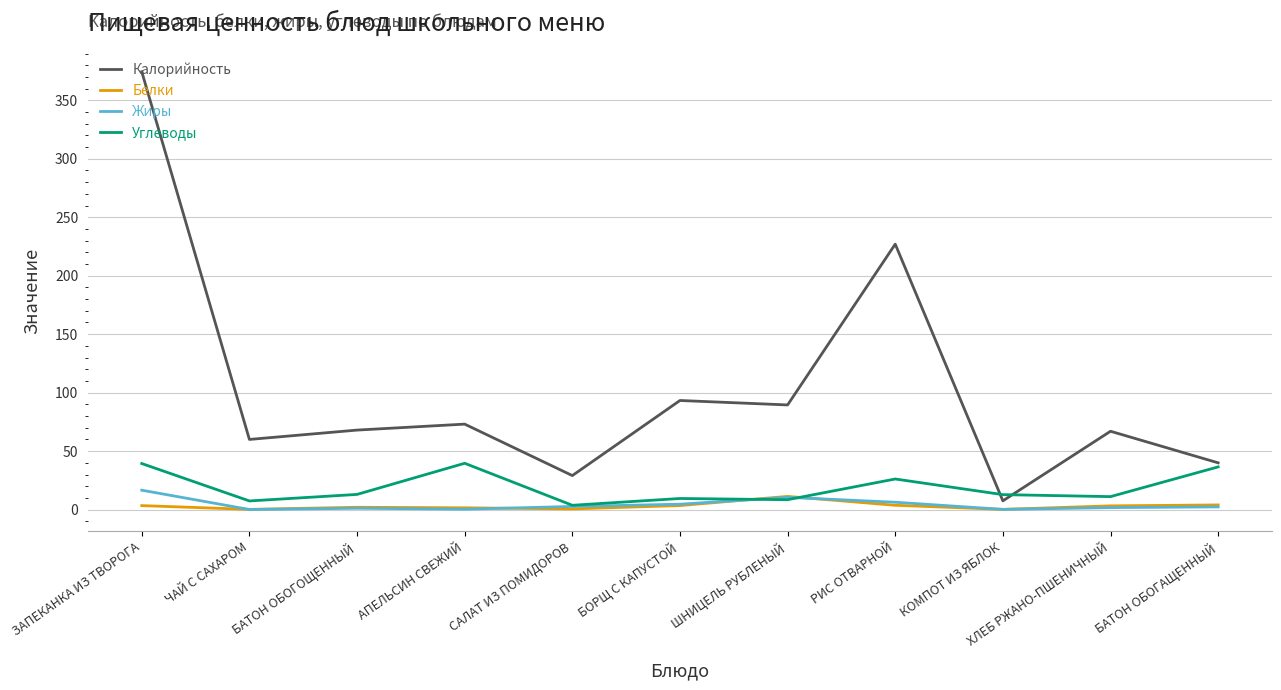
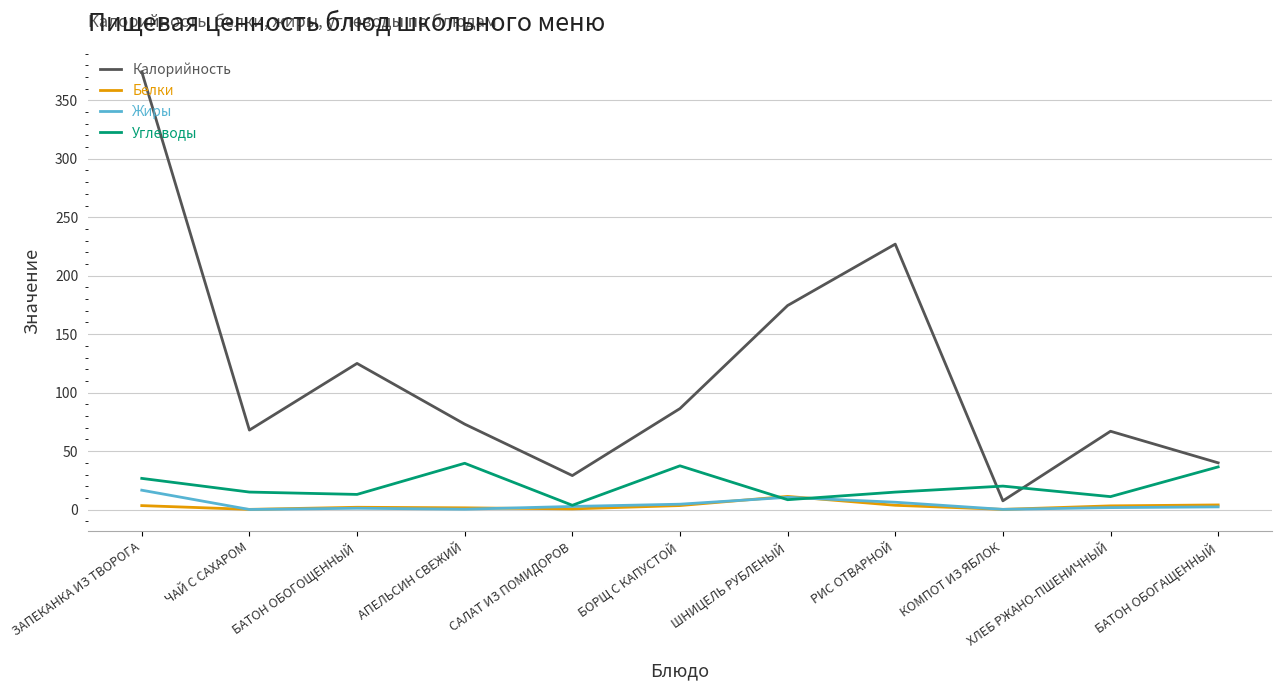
Углеводы, ЗАПЕКАНКА ИЗ ТВОРОГА: 39 -> 27
Калорийность, ЧАЙ С САХАРОМ: 60 -> 68
Углеводы, ЧАЙ С САХАРОМ: 7 -> 15
Калорийность, БАТОН ОБОГОЩЕННЫЙ: 68 -> 125
Калорийность, БОРЩ С КАПУСТОЙ: 93 -> 86
Углеводы, БОРЩ С КАПУСТОЙ: 10 -> 37
Калорийность, ШНИЦЕЛЬ РУБЛЕНЫЙ: 90 -> 175
Углеводы, РИС ОТВАРНОЙ: 26 -> 15
Углеводы, КОМПОТ ИЗ ЯБЛОК: 13 -> 20
